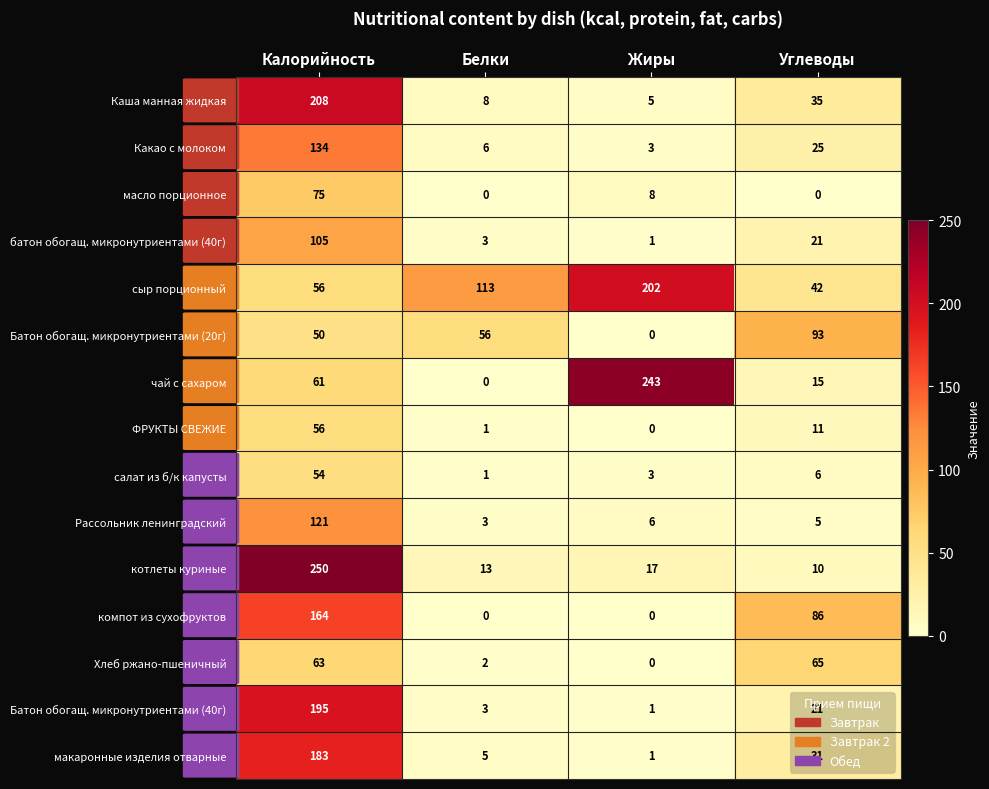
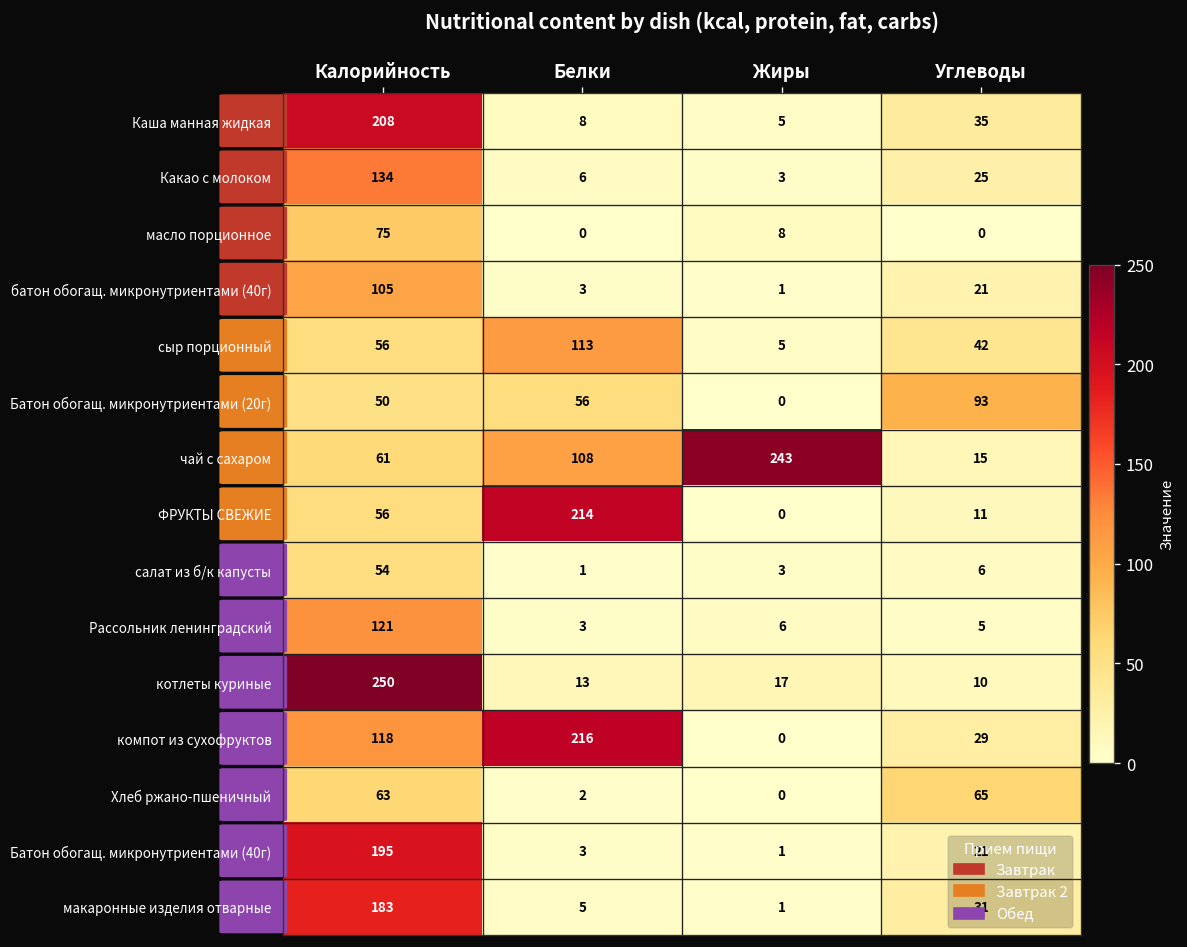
сыр порционный, Жиры: 202 -> 5
чай с сахаром, Белки: 0 -> 108
ФРУКТЫ СВЕЖИЕ, Белки: 1 -> 214
компот из сухофруктов, Калорийность: 164 -> 118
компот из сухофруктов, Белки: 0 -> 216
компот из сухофруктов, Углеводы: 86 -> 29
